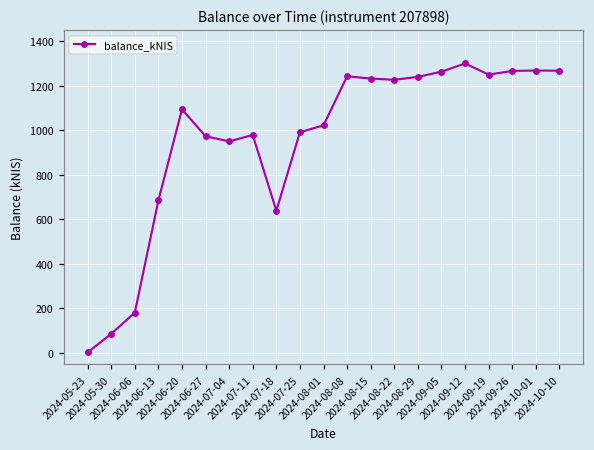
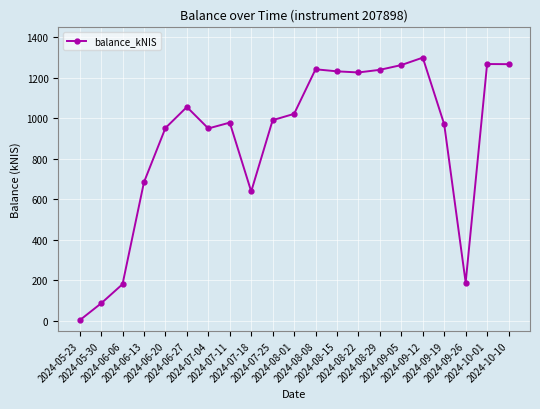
2024-06-20: 1090 -> 950
2024-06-27: 970 -> 1060
2024-09-19: 1250 -> 970
2024-09-26: 1270 -> 190
